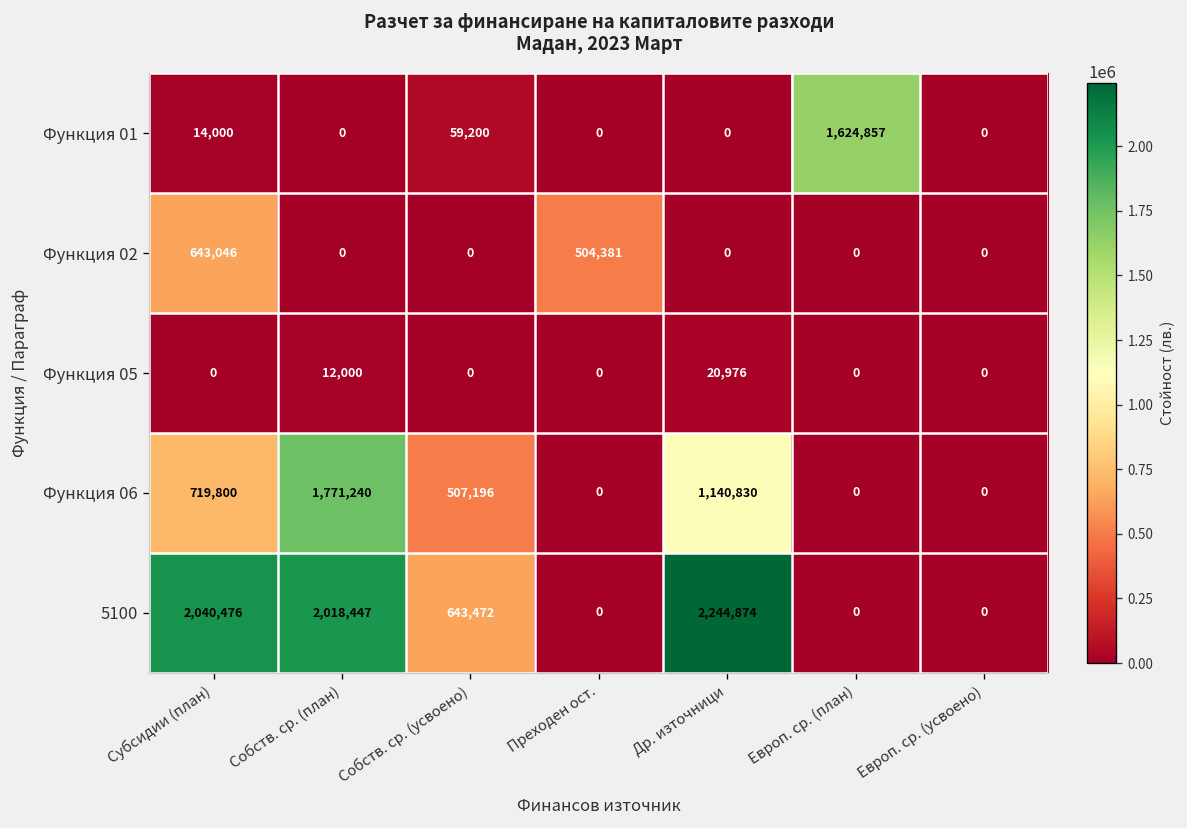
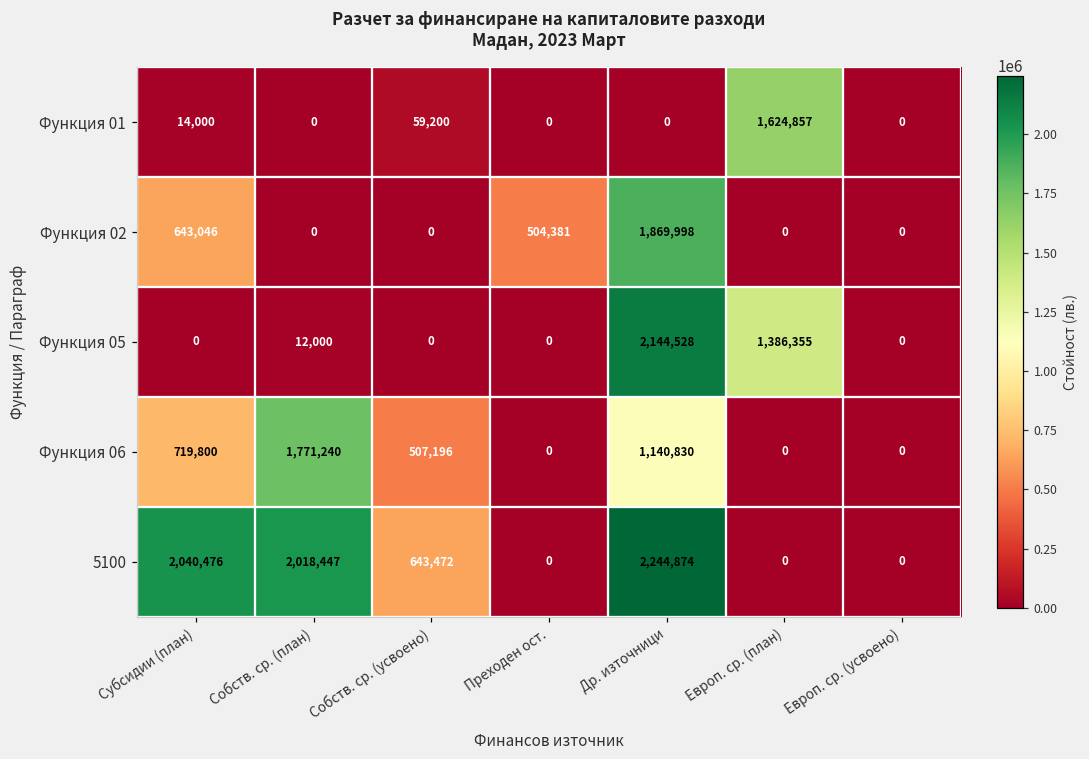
Функция 02, Др. източници: 0 -> 1,869,998
Функция 05, Др. източници: 20,976 -> 2,144,528
Функция 05, Европ. ср. (план): 0 -> 1,386,355
